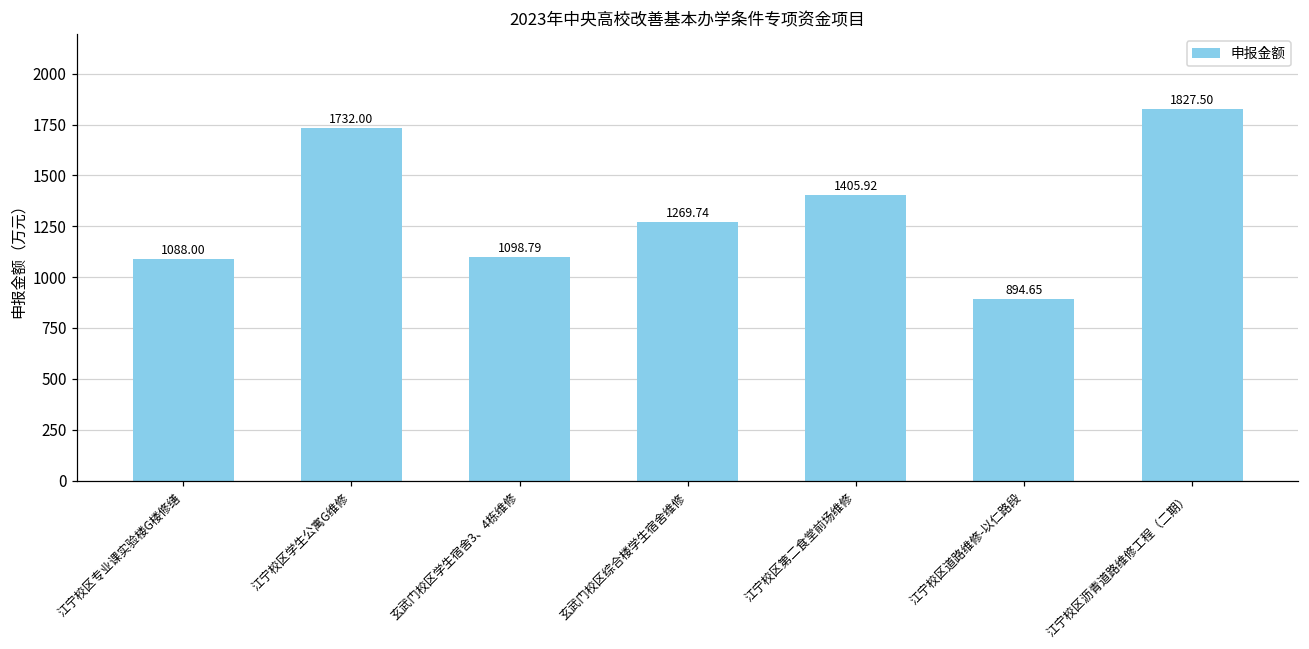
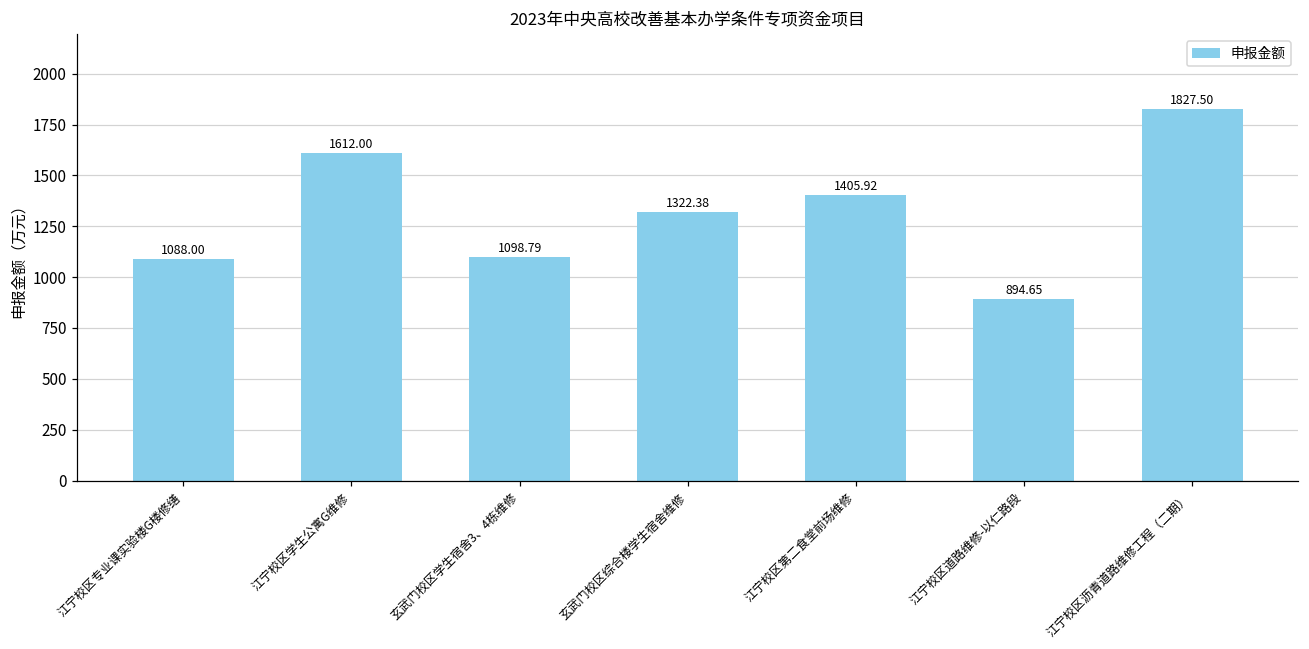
江宁校区学生公寓G维修: 1732.00 -> 1612.00
玄武门校区综合楼学生宿舍维修: 1269.74 -> 1322.38
